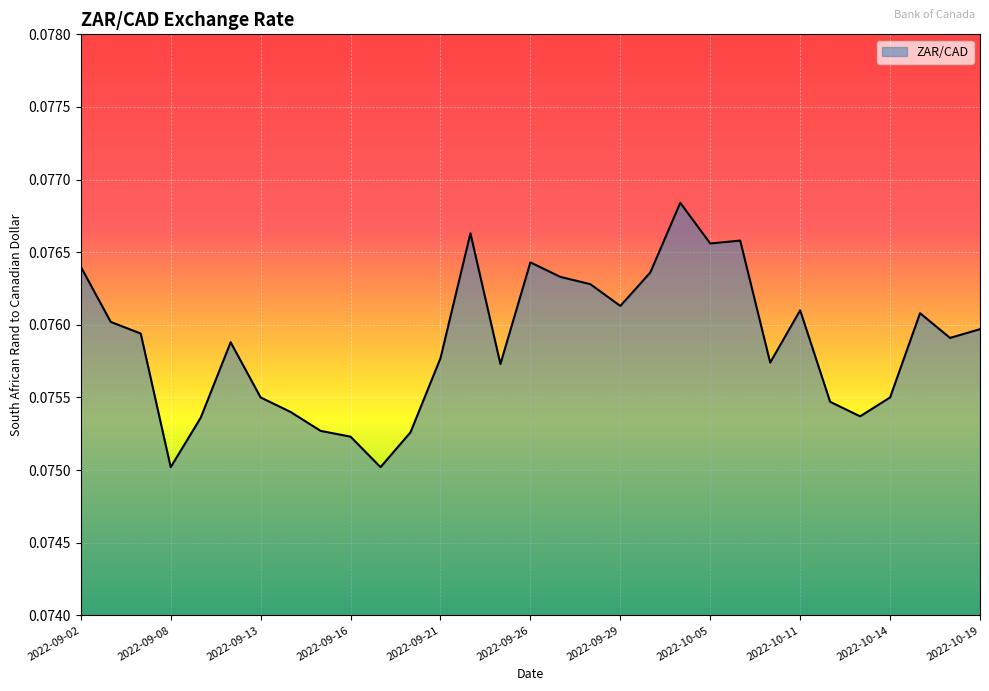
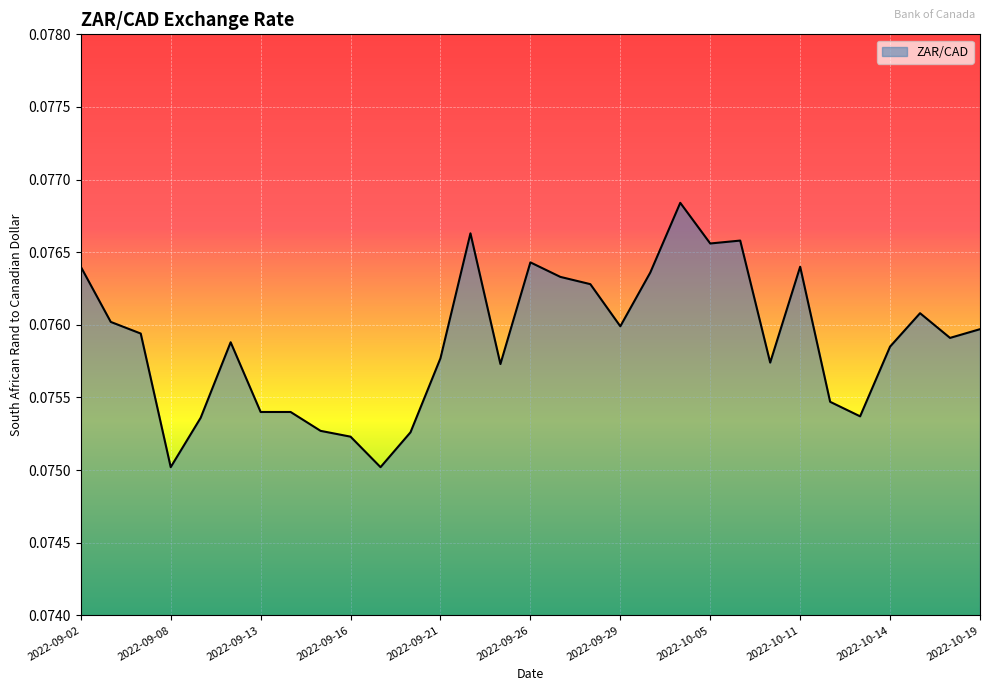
2022-09-13: 0.0755 -> 0.0754
2022-09-29: 0.07613 -> 0.07599
2022-10-11: 0.0761 -> 0.0764
2022-10-14: 0.07550 -> 0.07585
